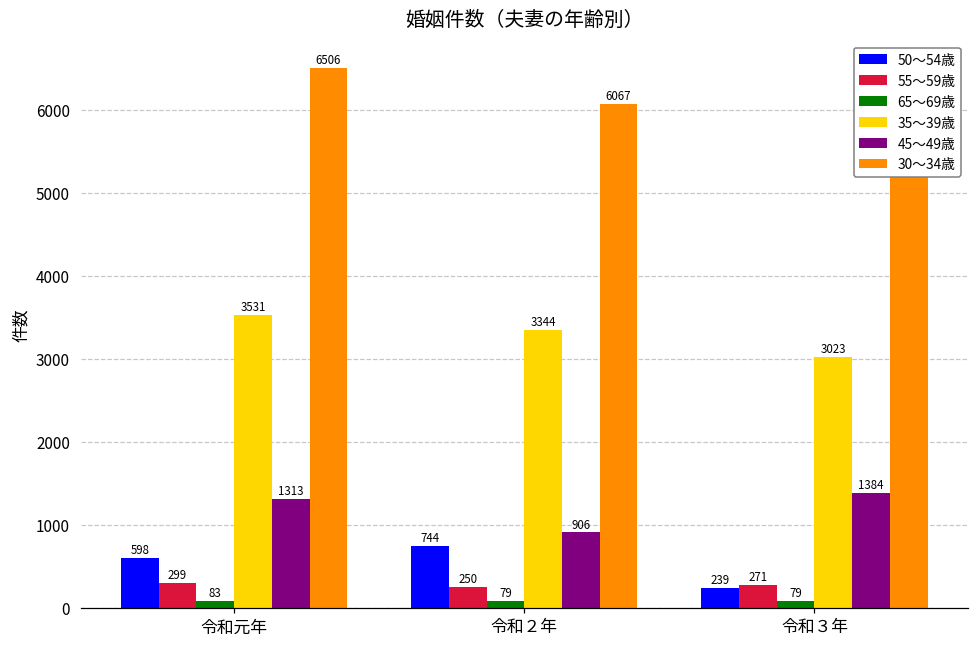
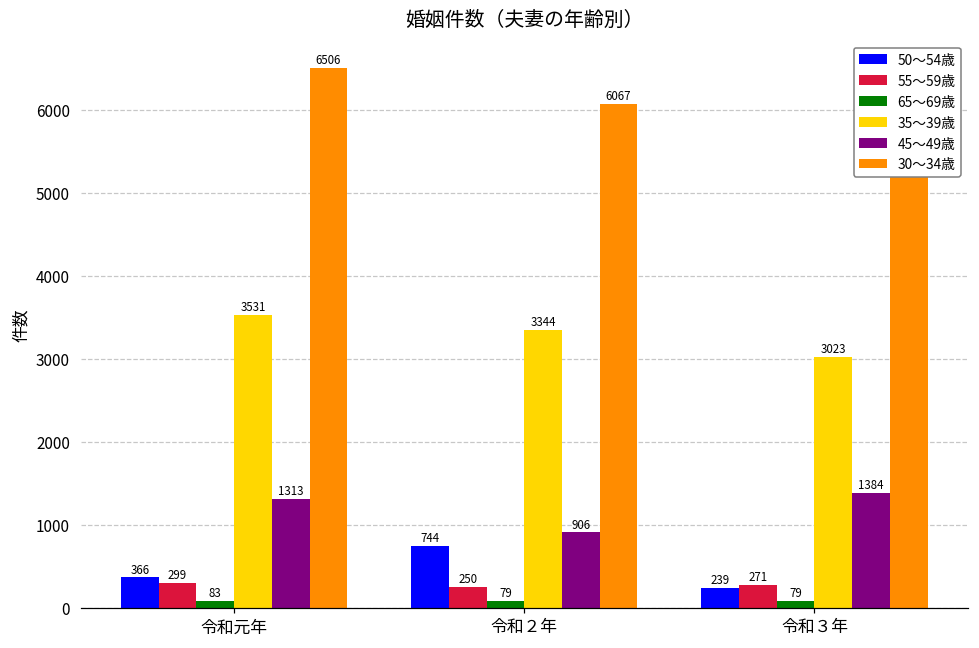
50～54歳, 令和元年: 598 -> 366
